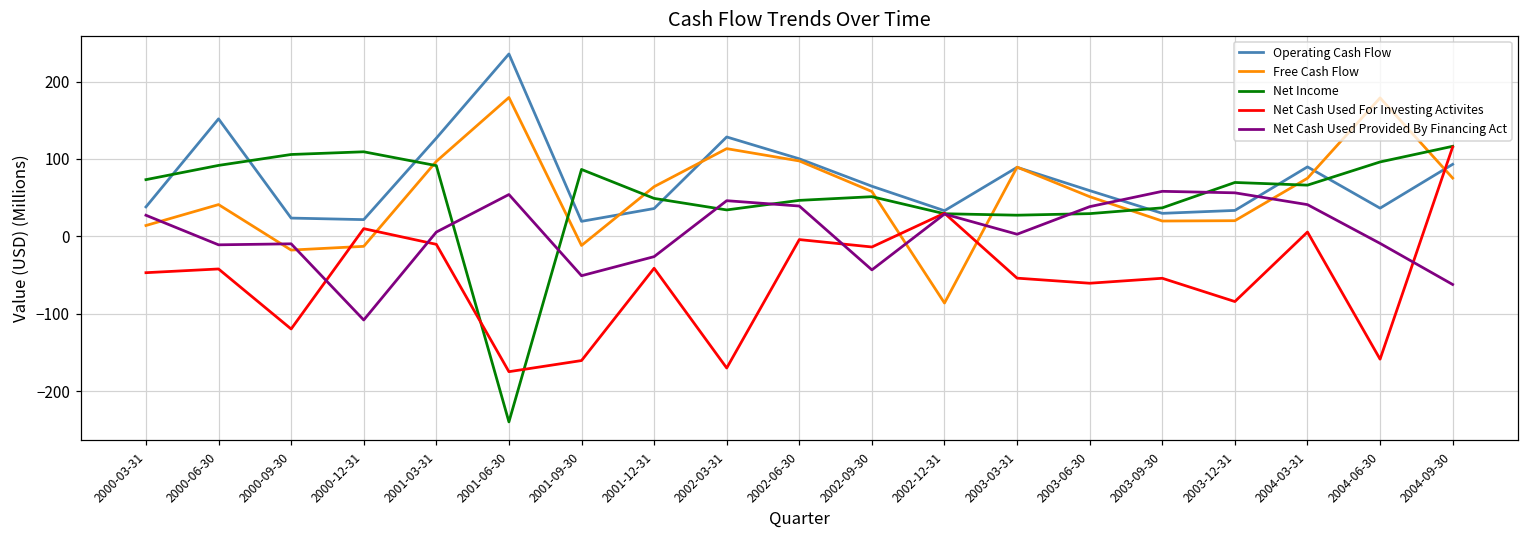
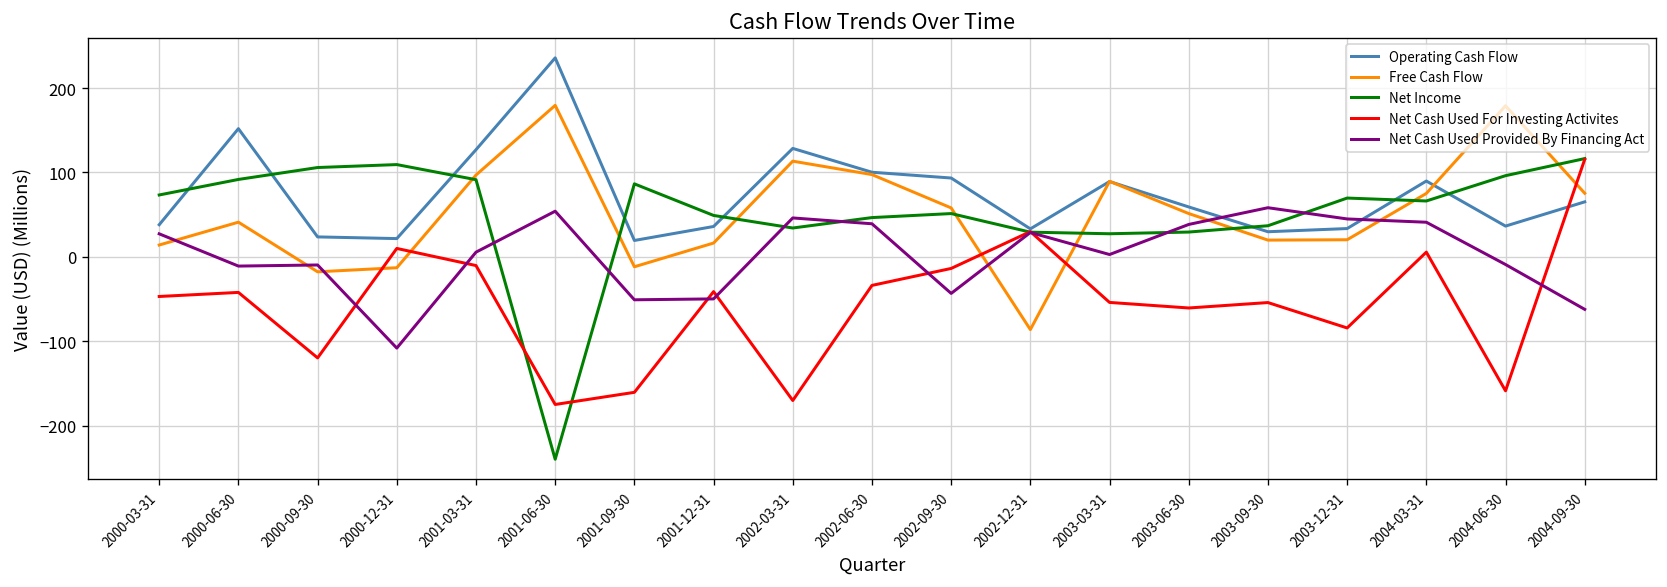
Free Cash Flow, 2001-12-31: 60 -> 20
Net Cash Used Provided By Financing Act, 2001-12-31: -30 -> -50
Net Cash Used For Investing Activites, 2002-06-30: 0 -> -30
Operating Cash Flow, 2002-09-30: 60 -> 90
Net Cash Used Provided By Financing Act, 2003-12-31: 60 -> 40
Operating Cash Flow, 2004-09-30: 90 -> 70
